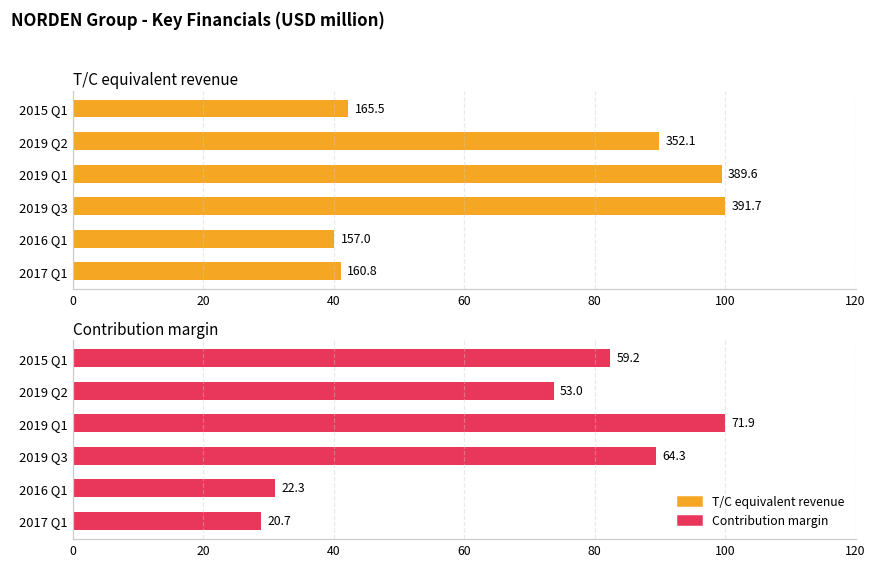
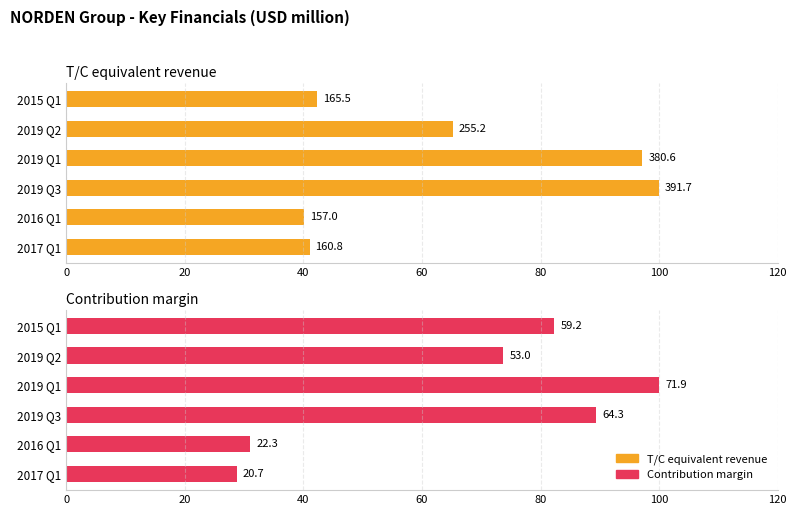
T/C equivalent revenue, 2019 Q2: 352.1 -> 255.2
T/C equivalent revenue, 2019 Q1: 389.6 -> 380.6
